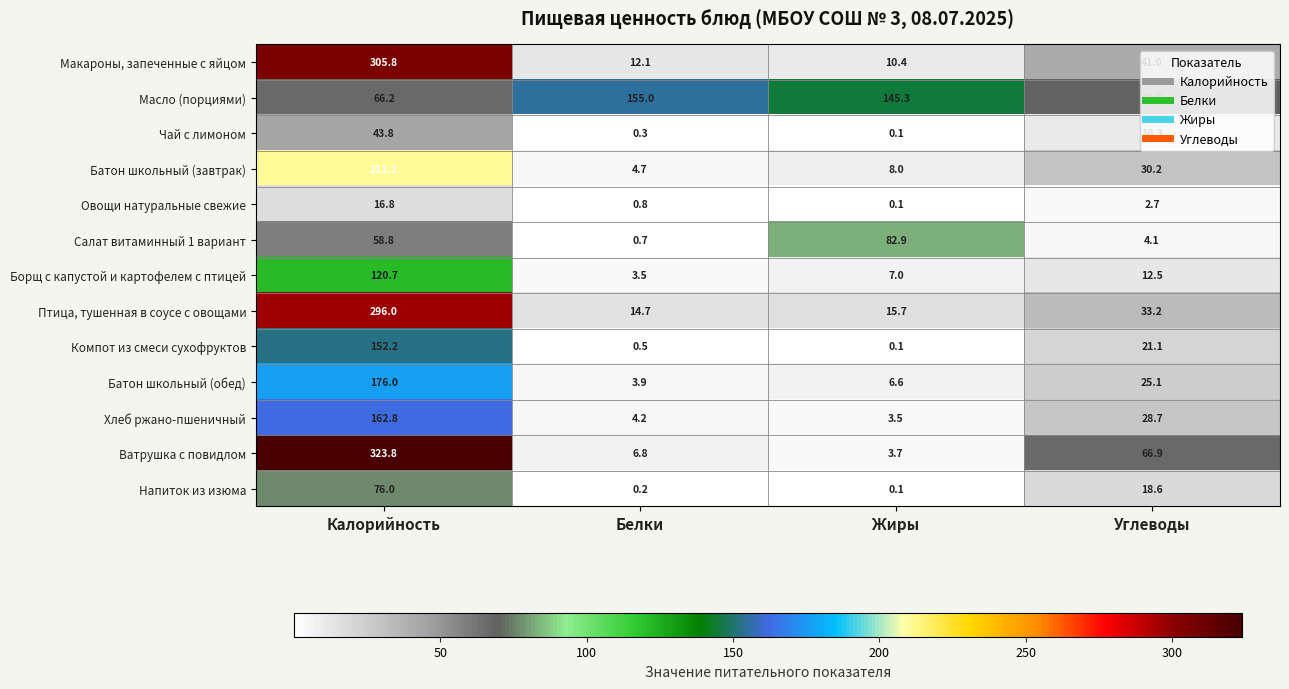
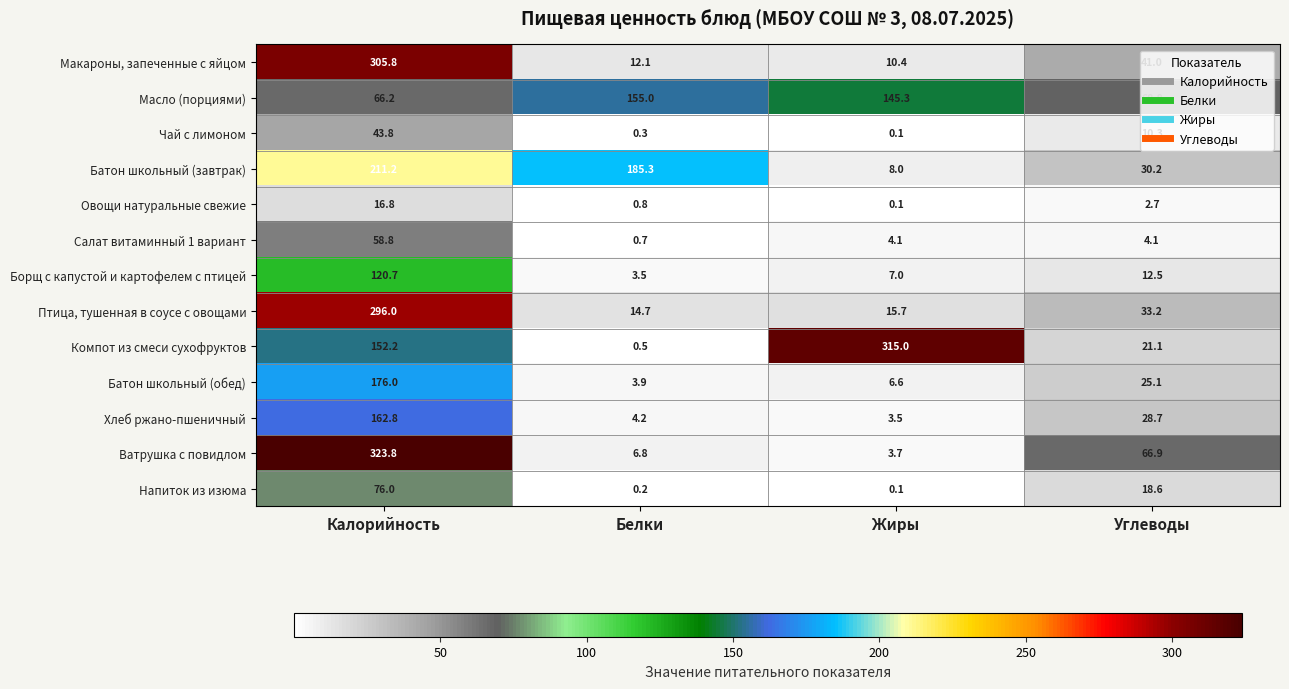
Батон школьный (завтрак), Белки: 4.7 -> 185.3
Салат витаминный 1 вариант, Жиры: 82.9 -> 4.1
Компот из смеси сухофруктов, Жиры: 0.1 -> 315.0
